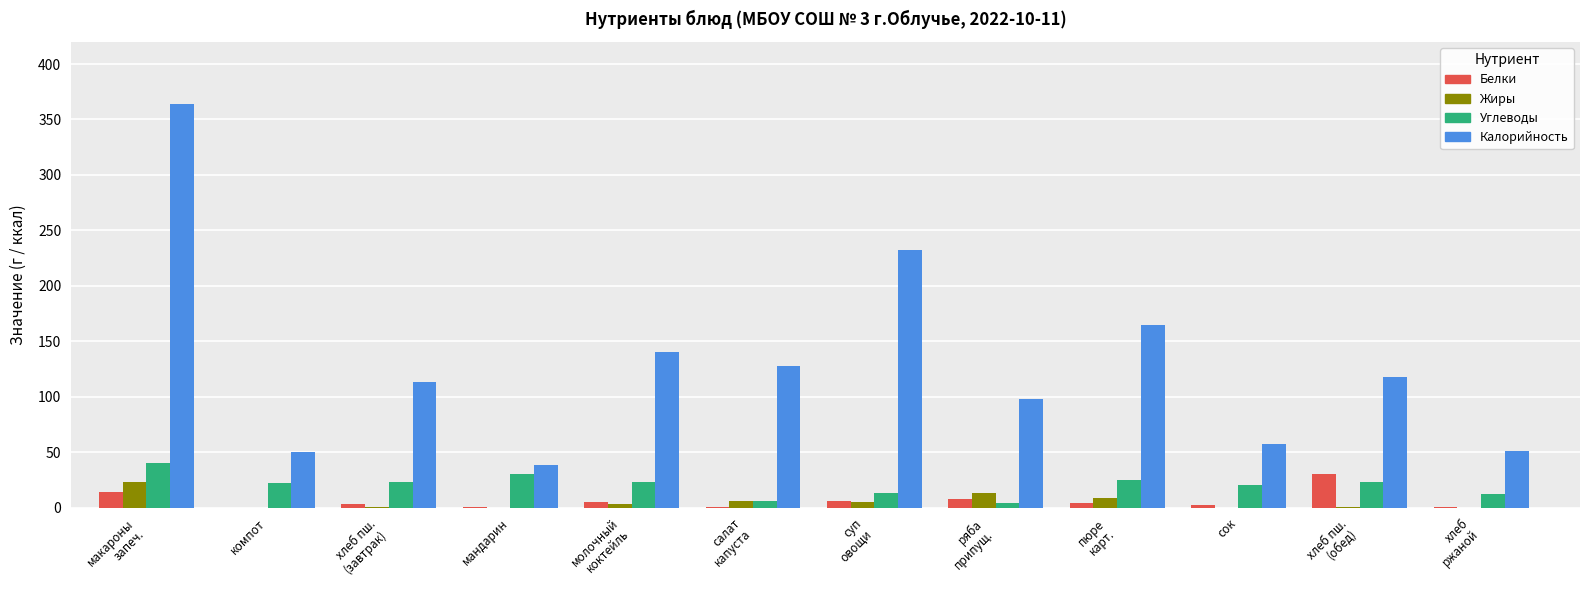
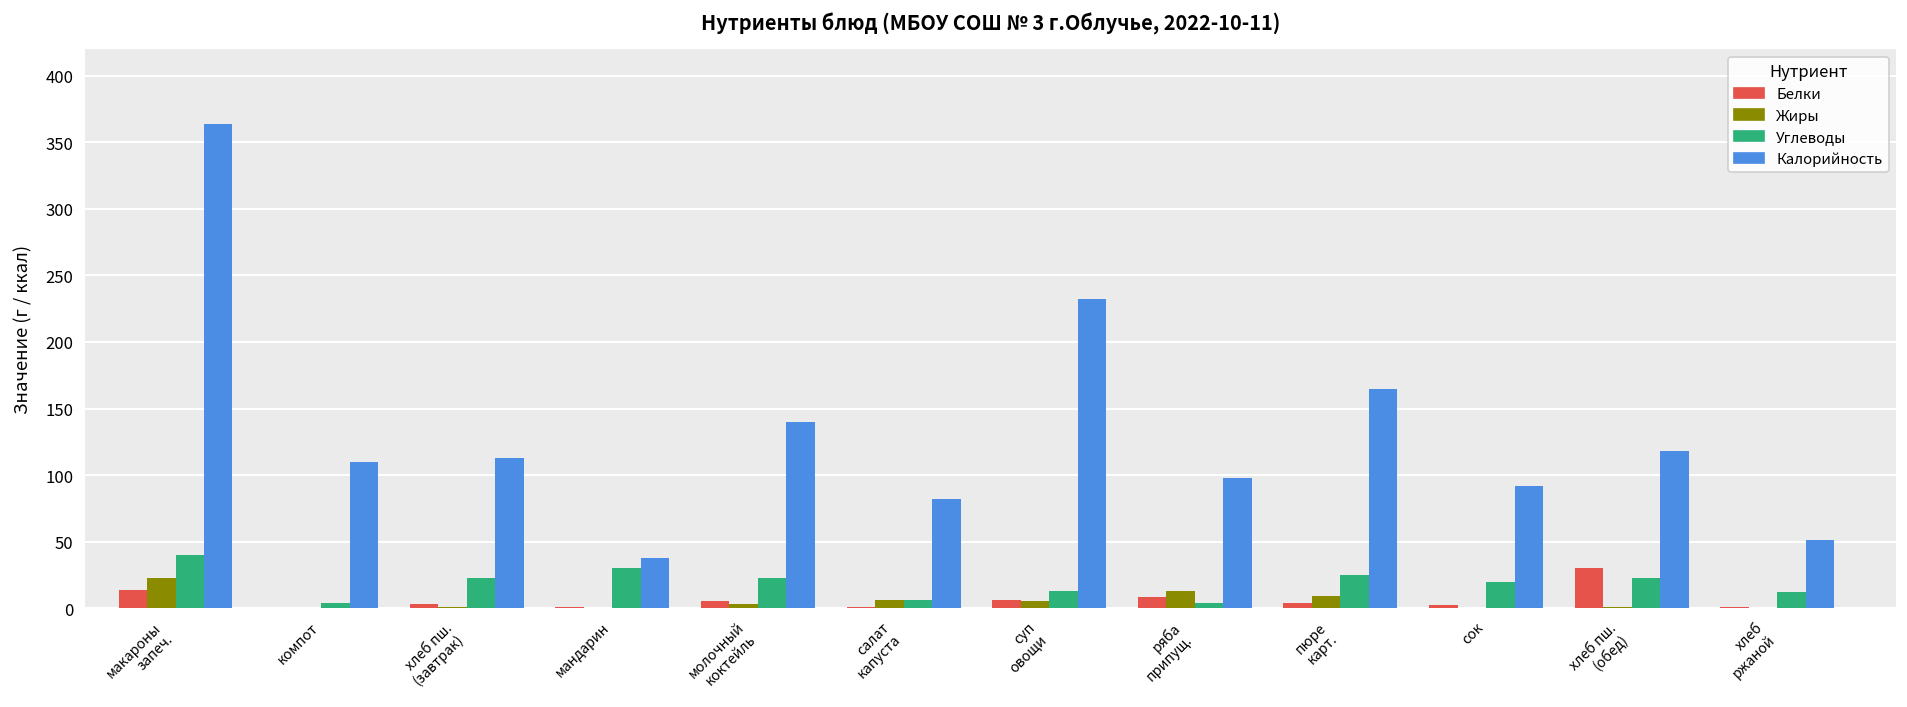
Углеводы, компот: 22 -> 4
Калорийность, компот: 50 -> 110
Калорийность, салат капуста: 128 -> 82
Калорийность, сок: 57 -> 92
